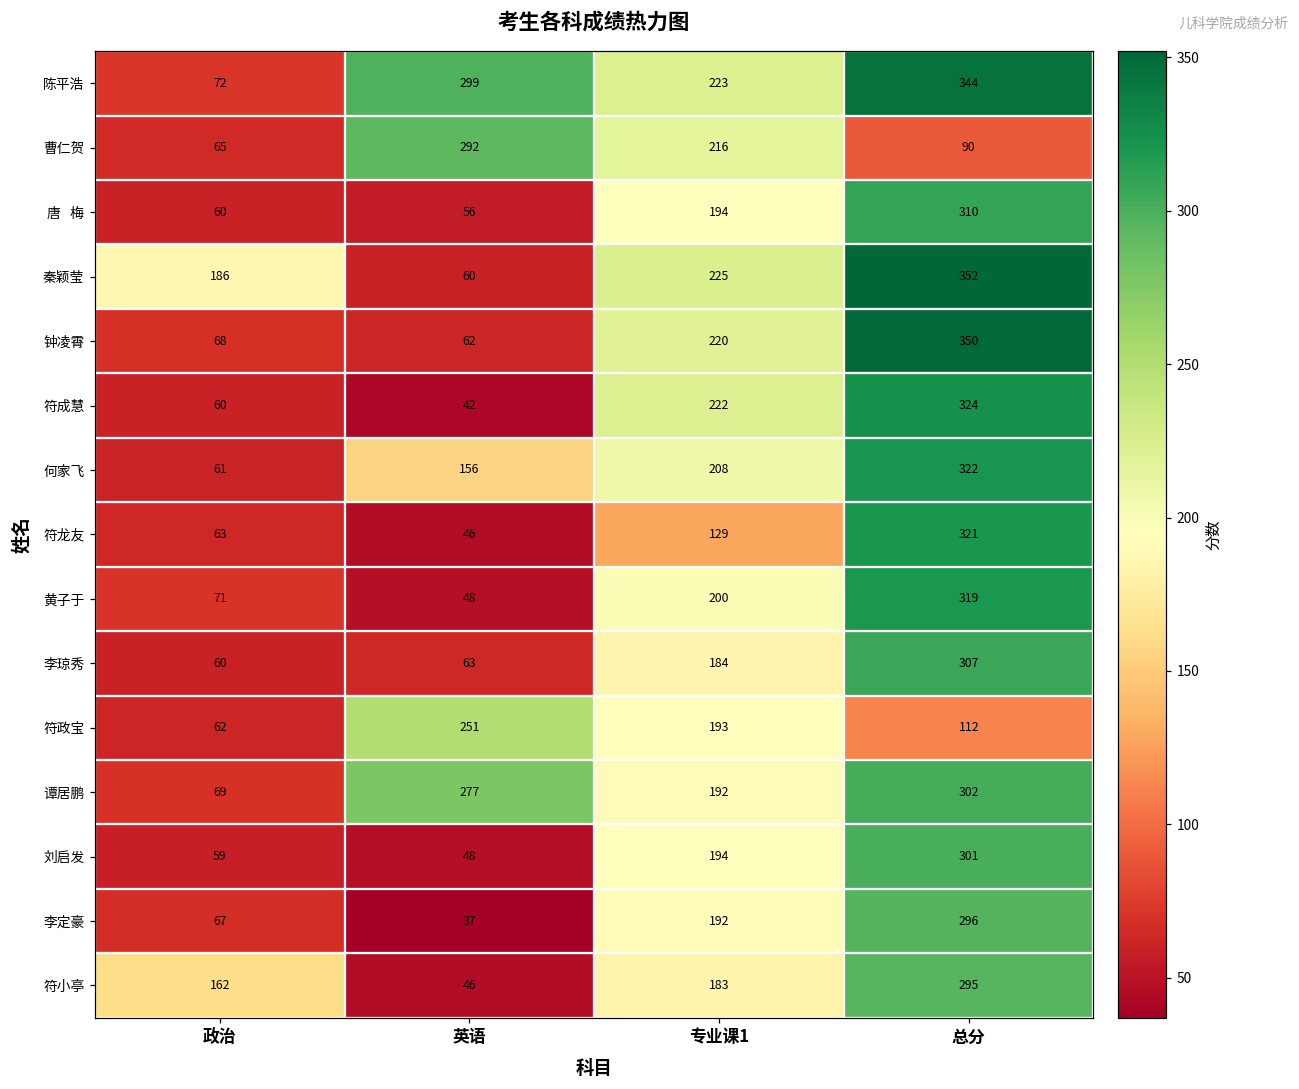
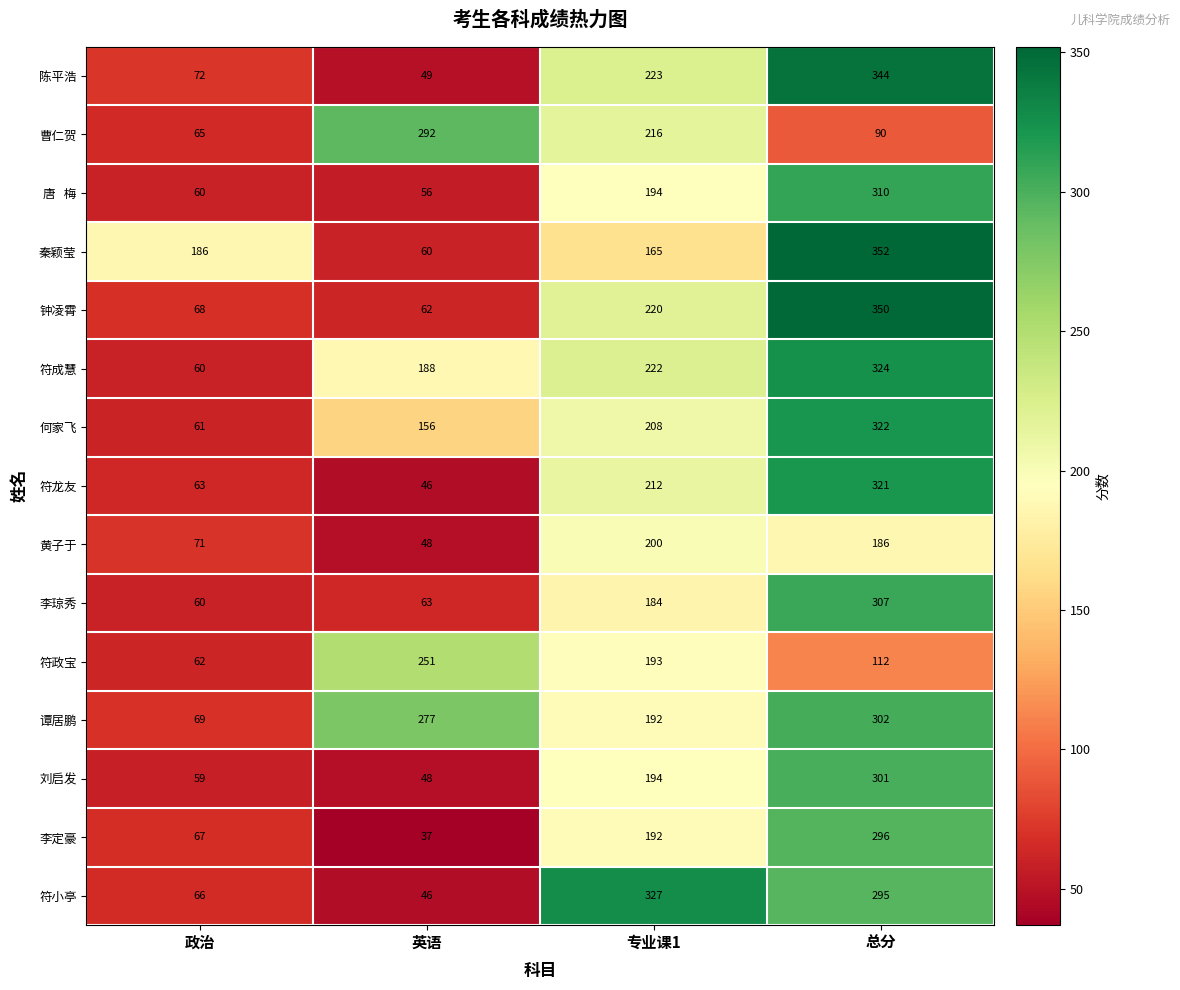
陈平浩, 英语: 299 -> 49
秦颖莹, 专业课1: 225 -> 165
符成慧, 英语: 42 -> 188
符龙友, 专业课1: 129 -> 212
黄子于, 总分: 319 -> 186
符小亭, 政治: 162 -> 66
符小亭, 专业课1: 183 -> 327
